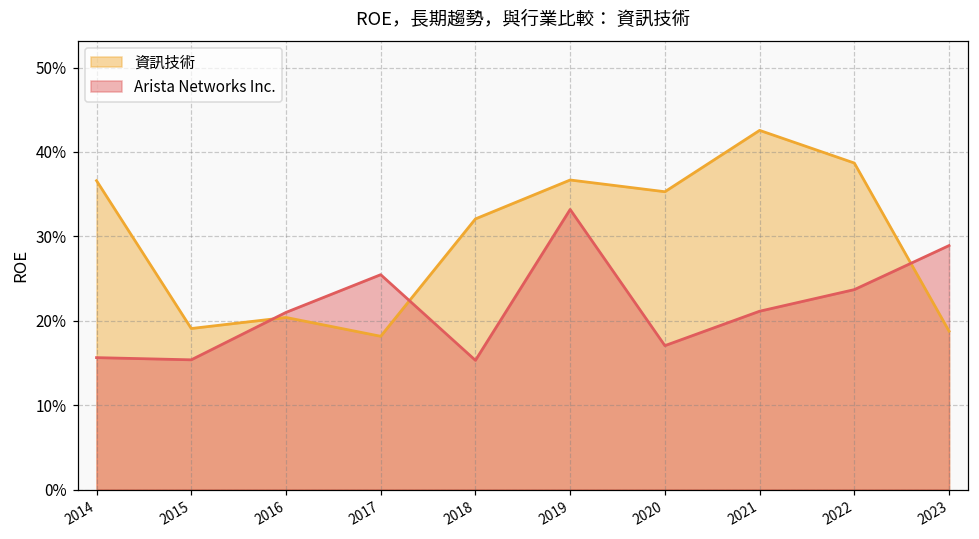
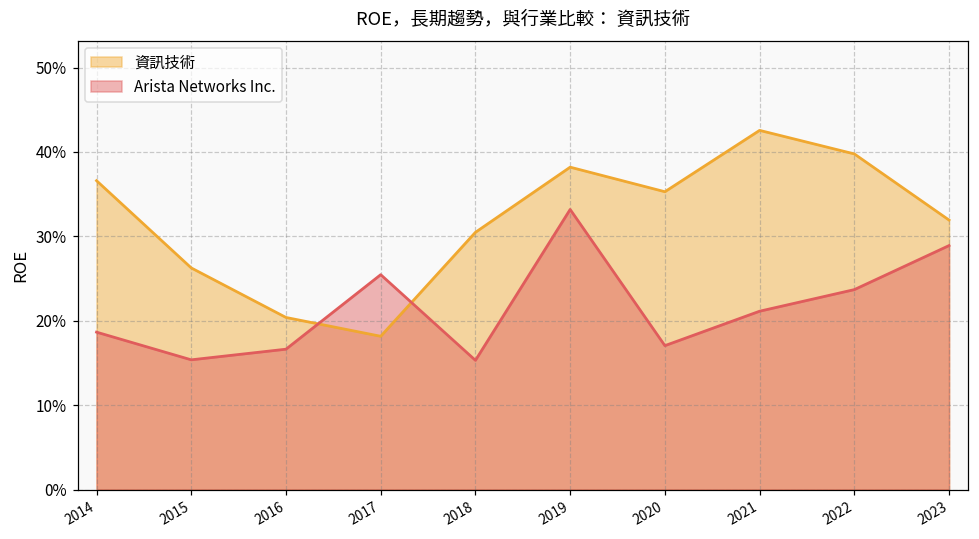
Arista Networks Inc., 2014: 16% -> 19%
資訊技術, 2015: 19% -> 26%
Arista Networks Inc., 2016: 21% -> 17%
資訊技術, 2018: 32% -> 30%
資訊技術, 2019: 37% -> 38%
資訊技術, 2022: 39% -> 40%
資訊技術, 2023: 19% -> 32%
